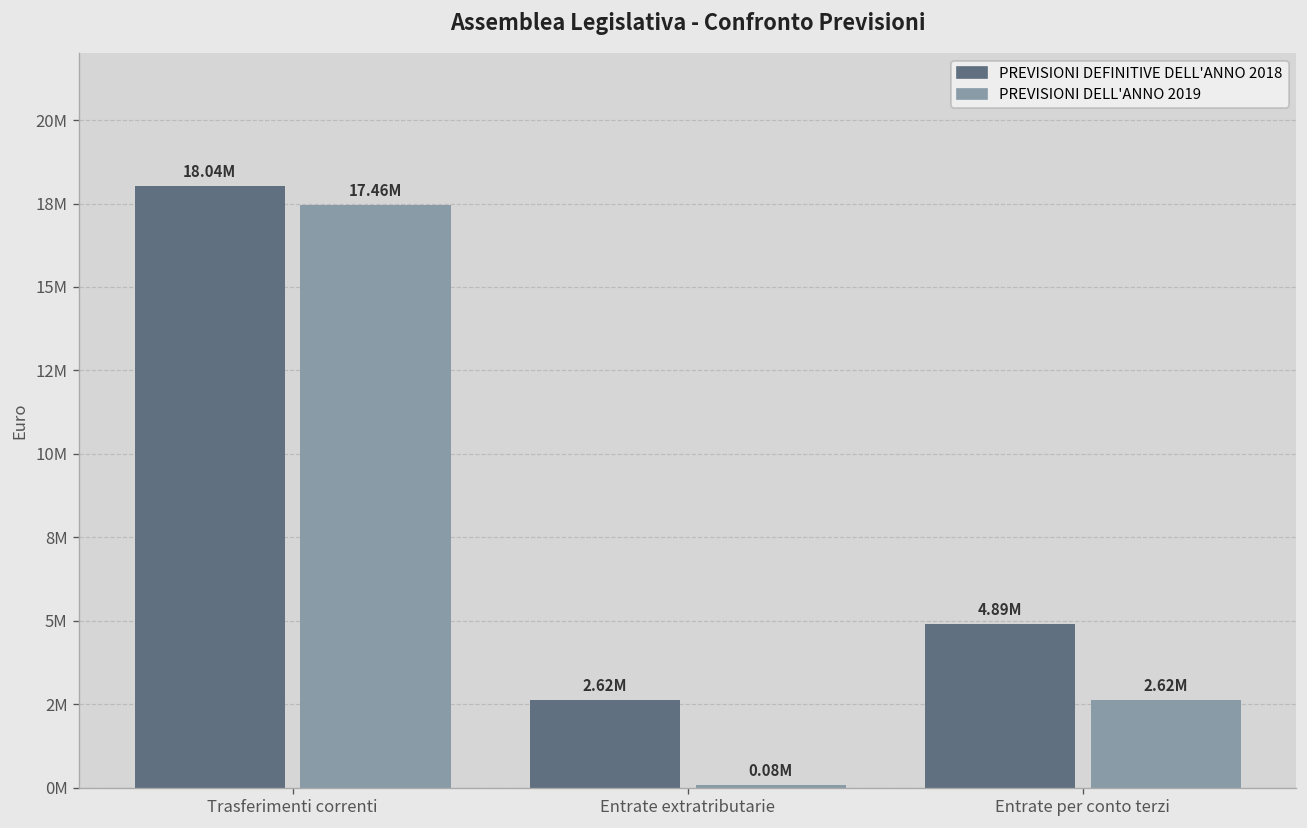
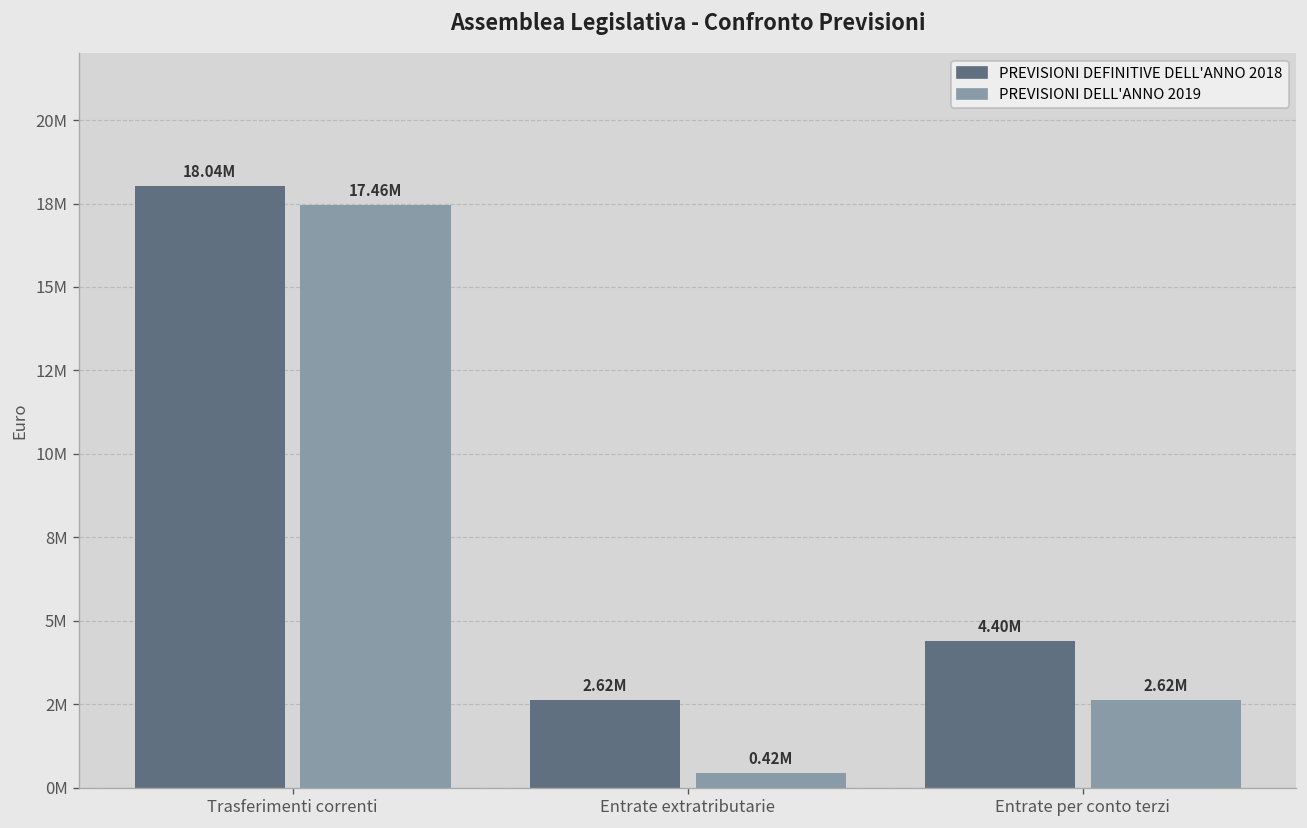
PREVISIONI DELL'ANNO 2019, Entrate extratributarie: 0.08M -> 0.42M
PREVISIONI DEFINITIVE DELL'ANNO 2018, Entrate per conto terzi: 4.89M -> 4.40M
